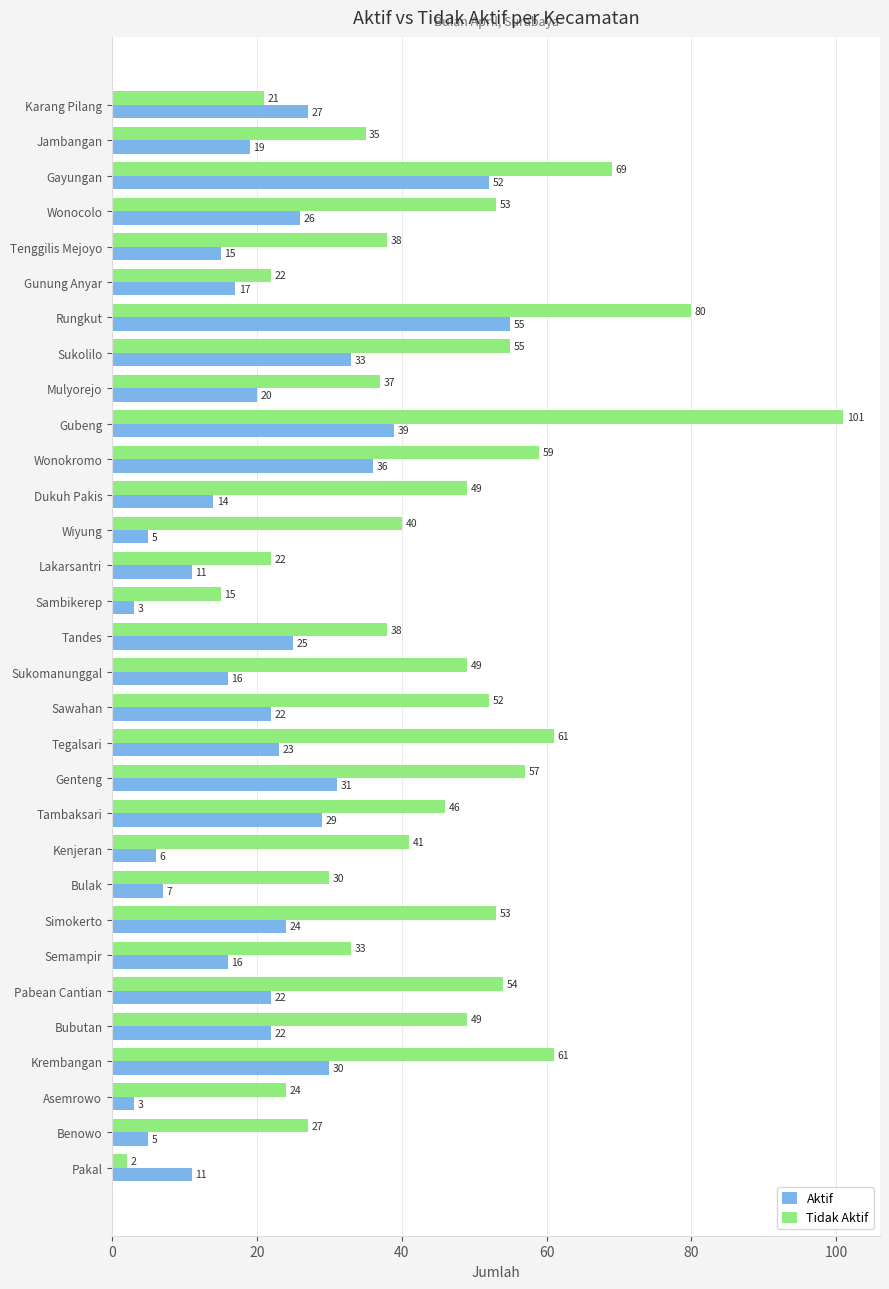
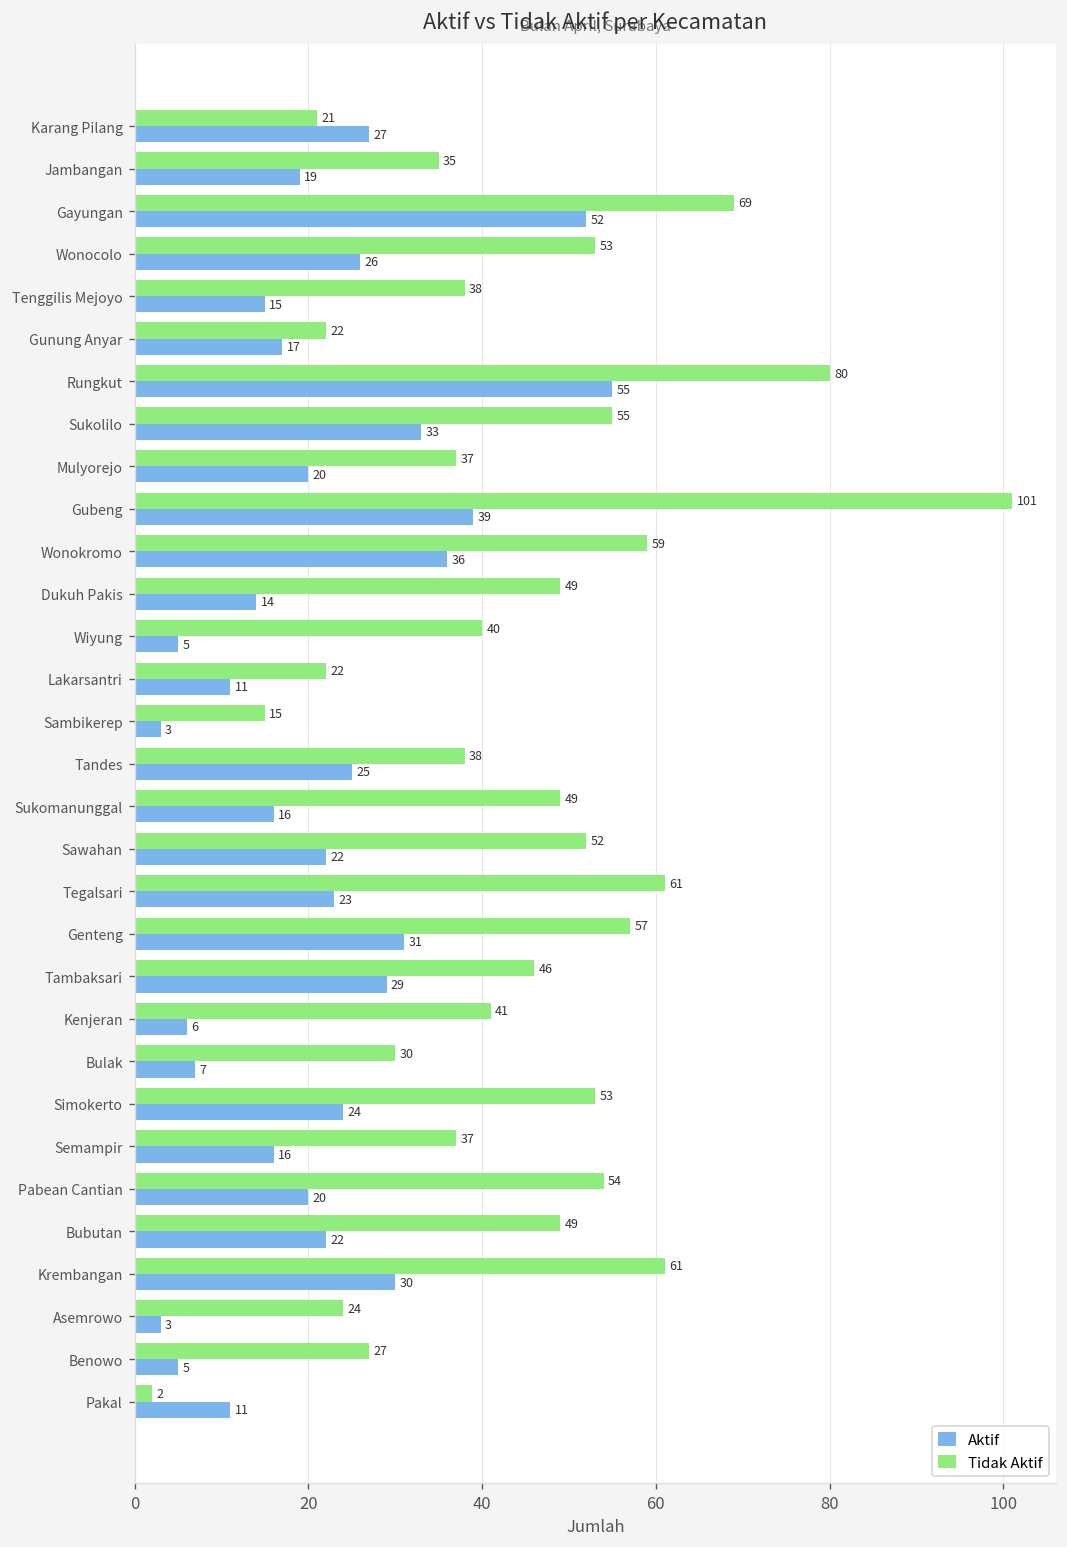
Tidak Aktif, Semampir: 33 -> 37
Aktif, Pabean Cantian: 22 -> 20
